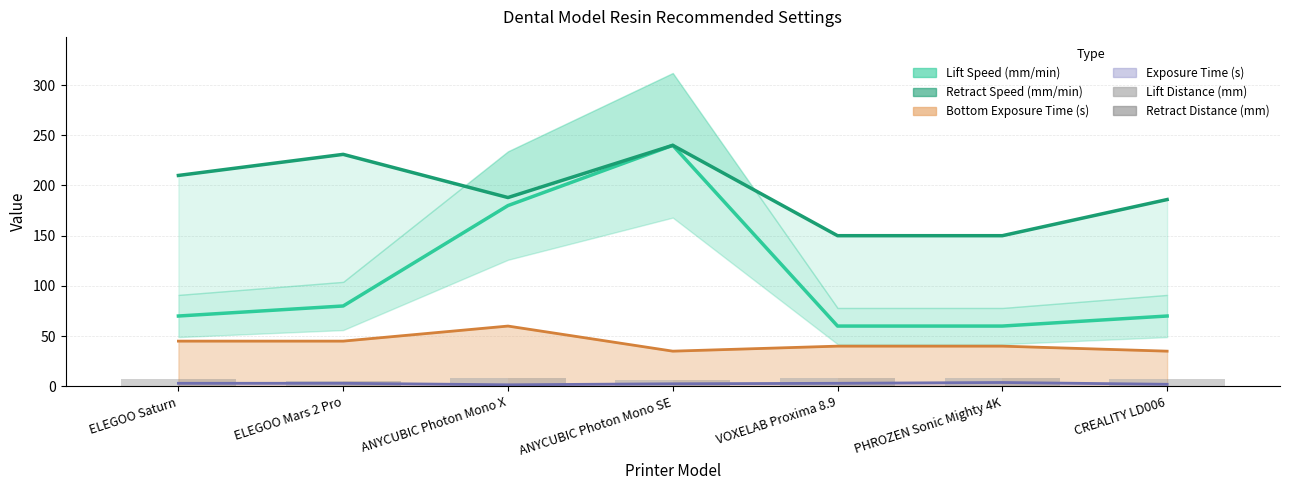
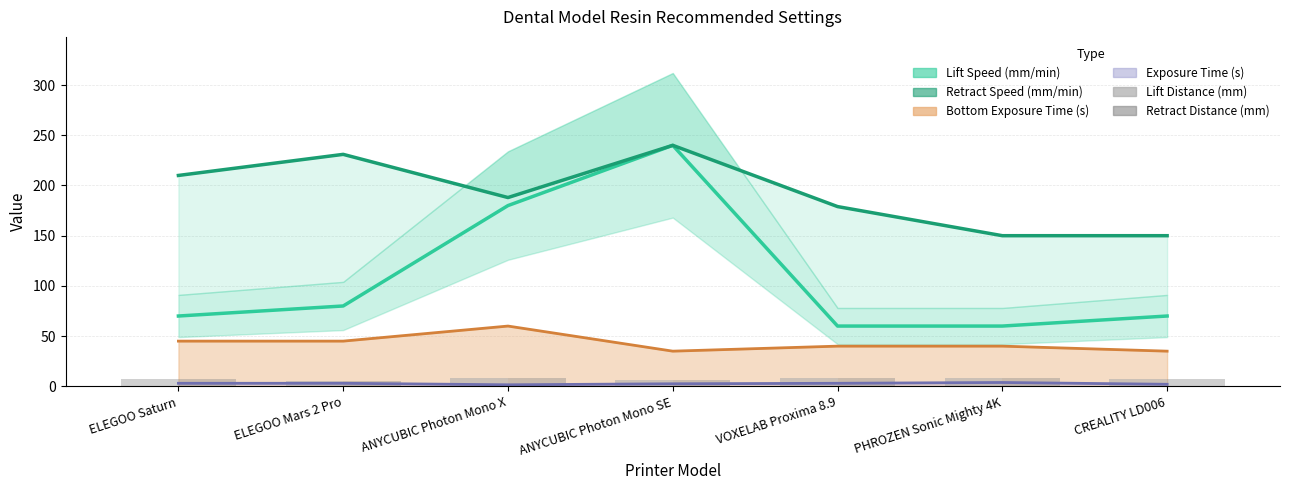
Retract Speed (mm/min), VOXELAB Proxima 8.9: 150 -> 179
Retract Speed (mm/min), CREALITY LD006: 186 -> 150
